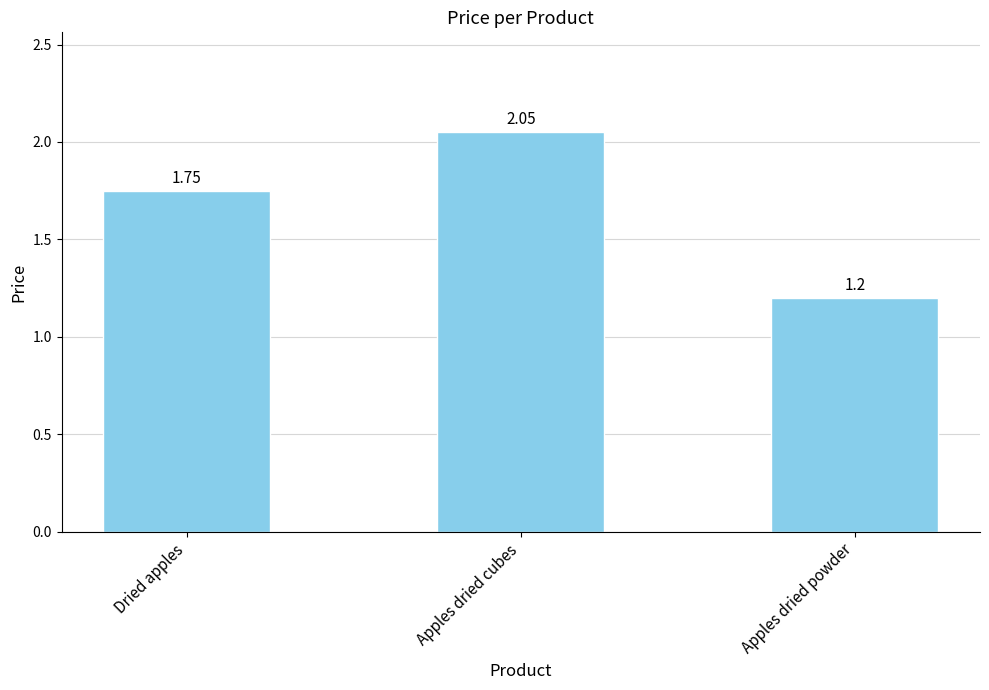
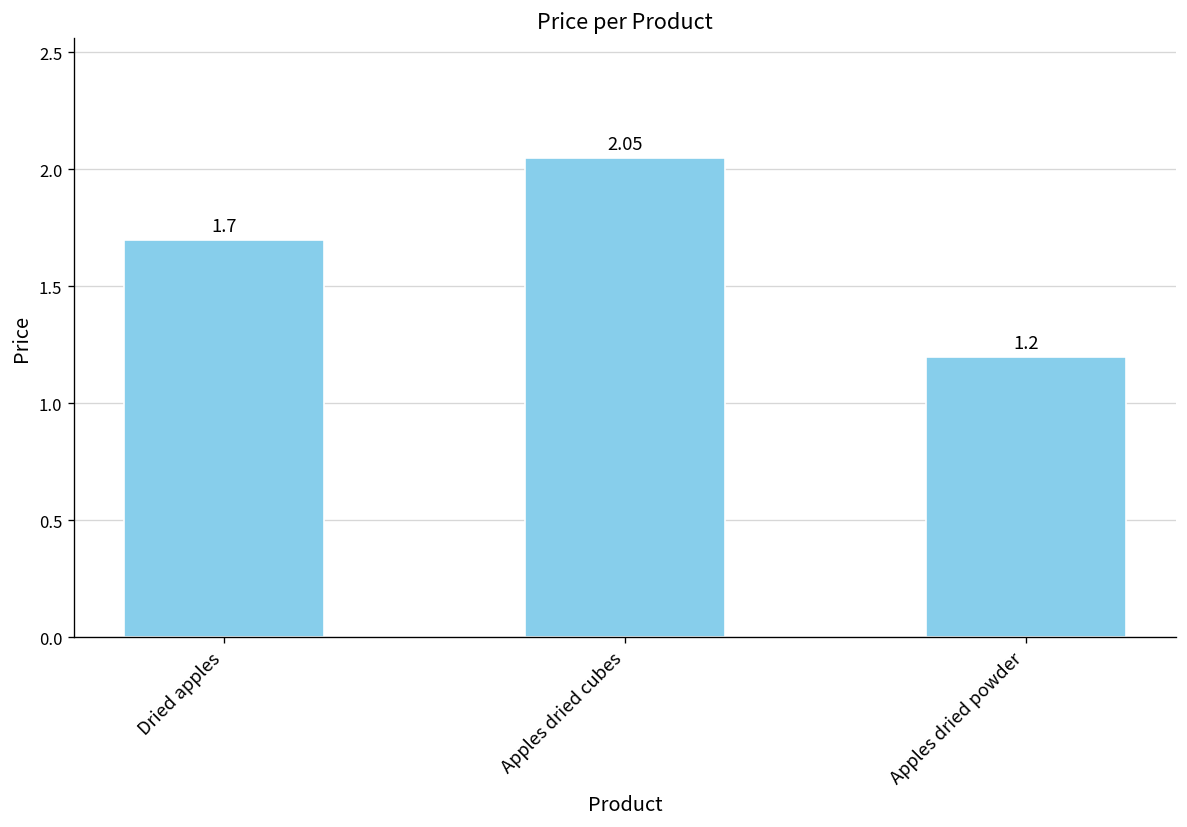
Dried apples: 1.75 -> 1.7
